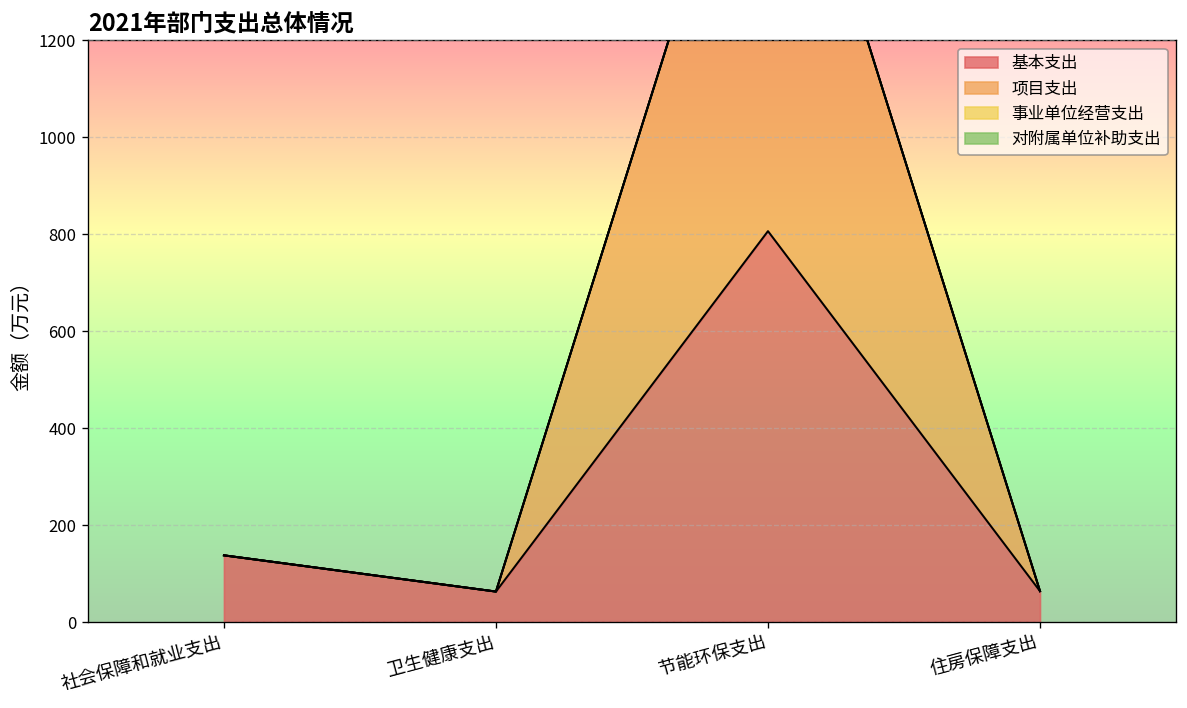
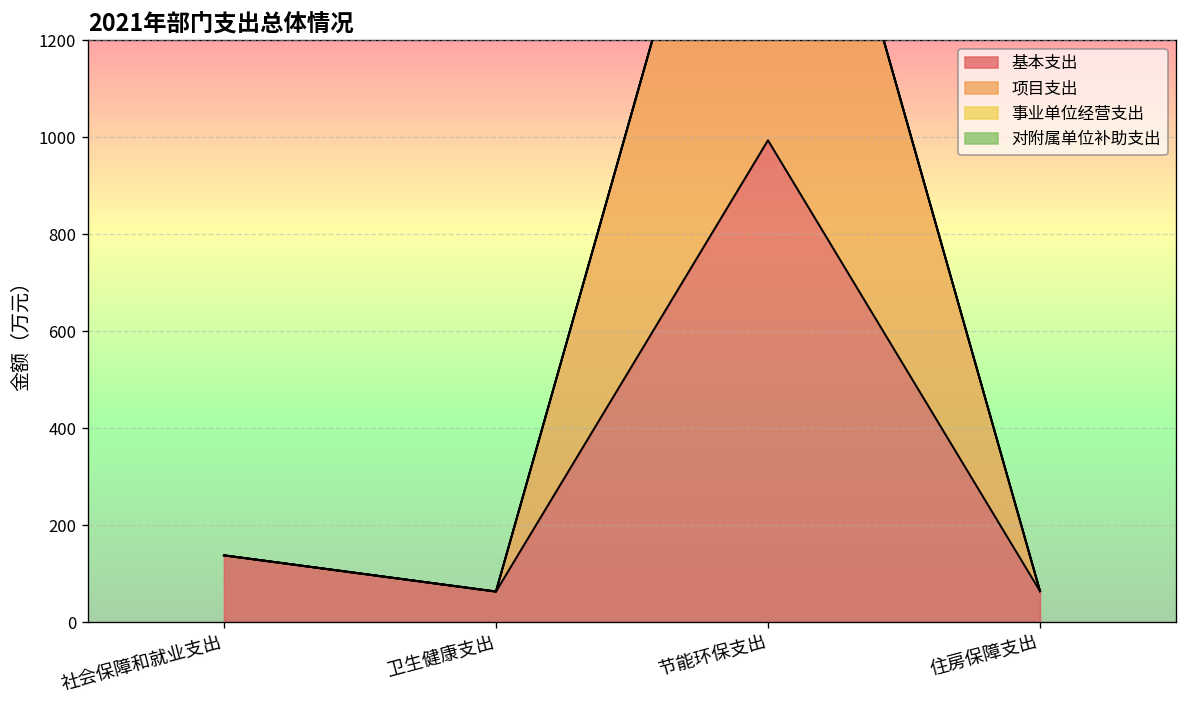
基本支出, 节能环保支出: 810 -> 990
